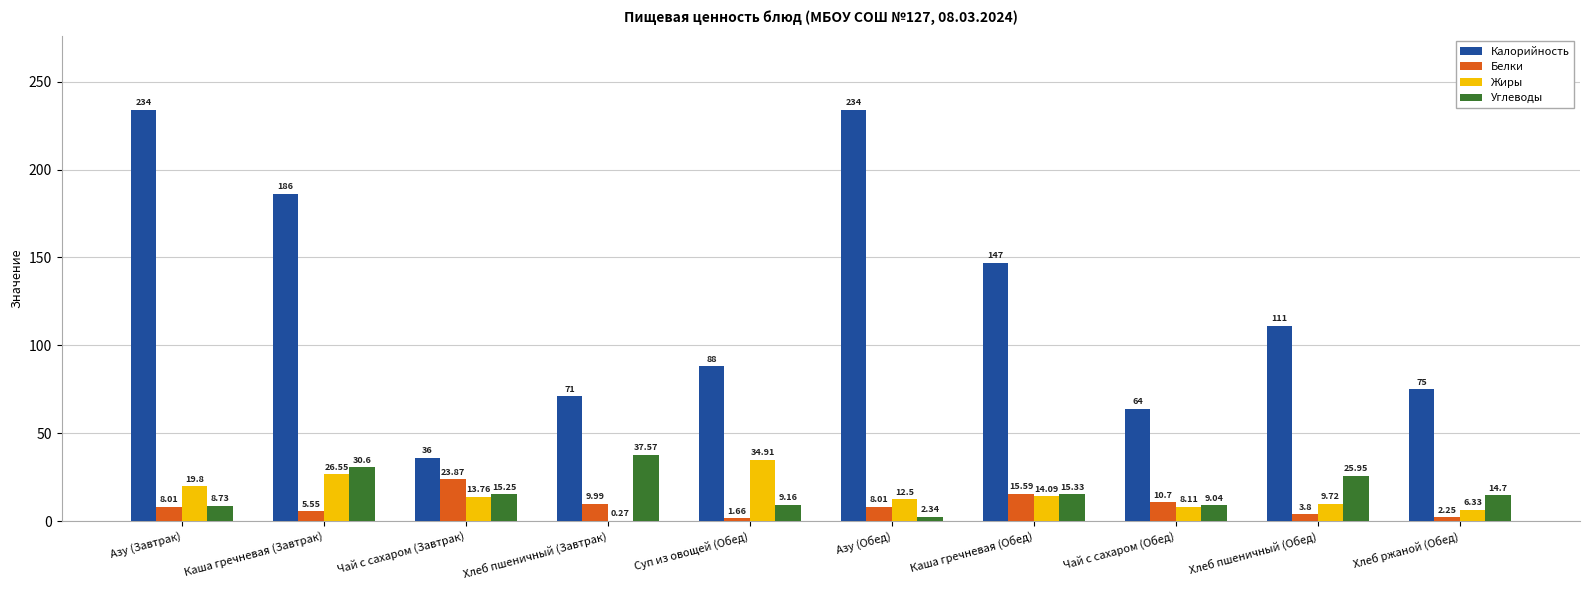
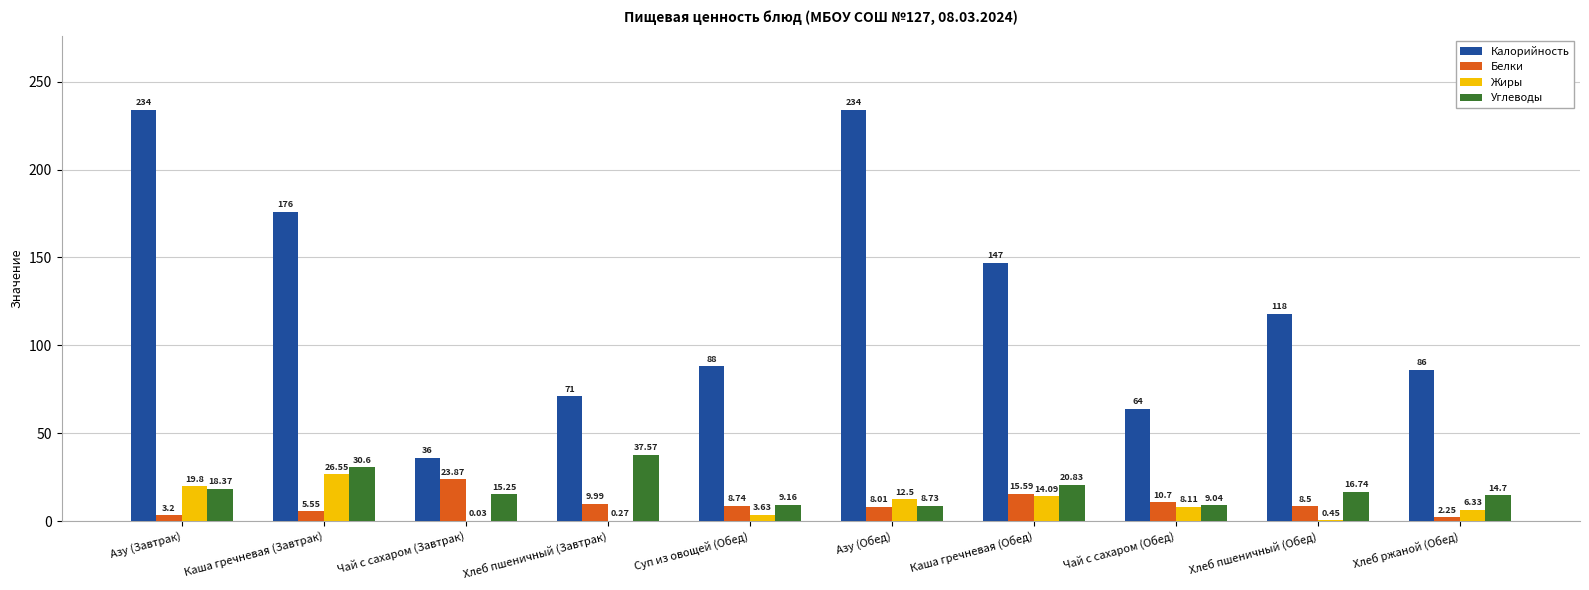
Белки, Азу (Завтрак): 8.01 -> 3.2
Углеводы, Азу (Завтрак): 8.73 -> 18.37
Калорийность, Каша гречневая (Завтрак): 186 -> 176
Жиры, Чай с сахаром (Завтрак): 13.76 -> 0.03
Белки, Суп из овощей (Обед): 1.66 -> 8.74
Жиры, Суп из овощей (Обед): 34.91 -> 3.63
Углеводы, Азу (Обед): 2.34 -> 8.73
Углеводы, Каша гречневая (Обед): 15.33 -> 20.83
Калорийность, Хлеб пшеничный (Обед): 111 -> 118
Белки, Хлеб пшеничный (Обед): 3.8 -> 8.5
Жиры, Хлеб пшеничный (Обед): 9.72 -> 0.45
Углеводы, Хлеб пшеничный (Обед): 25.95 -> 16.74
Калорийность, Хлеб ржаной (Обед): 75 -> 86
